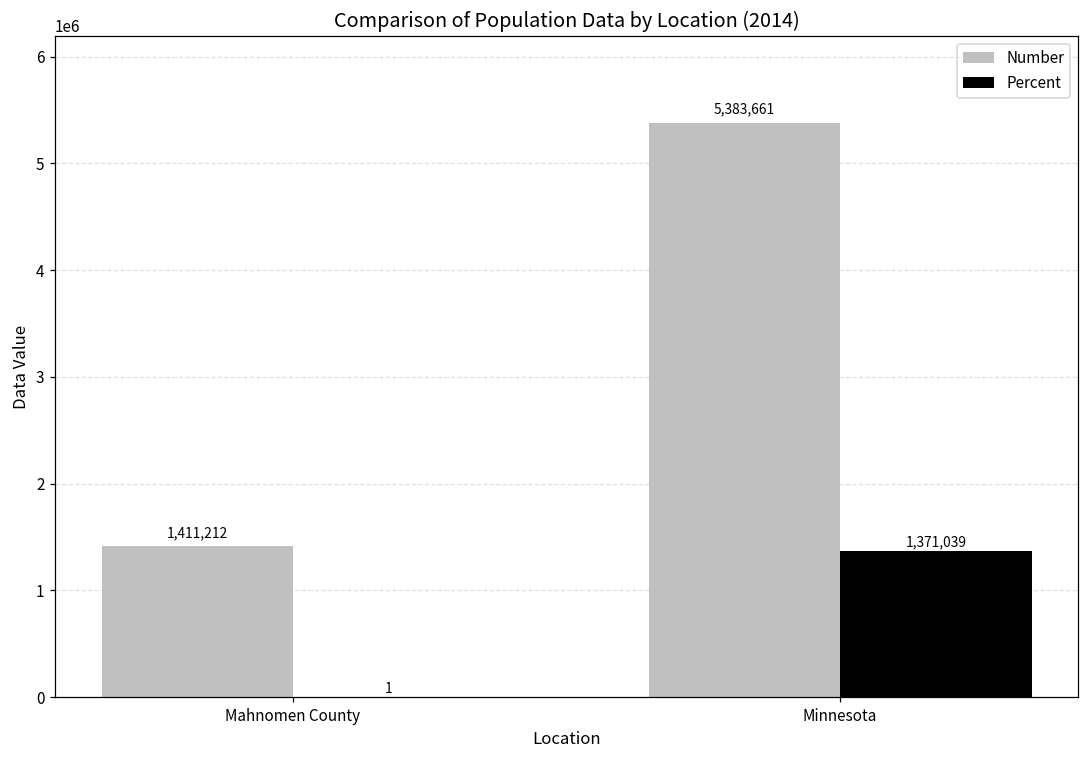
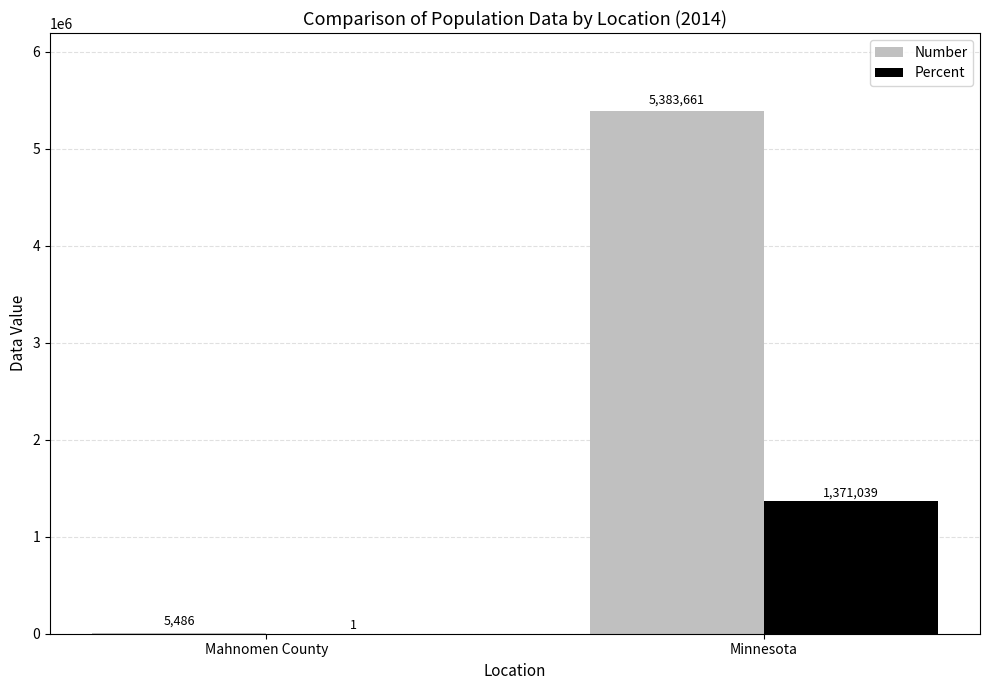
Number, Mahnomen County: 1,411,212 -> 5,486
